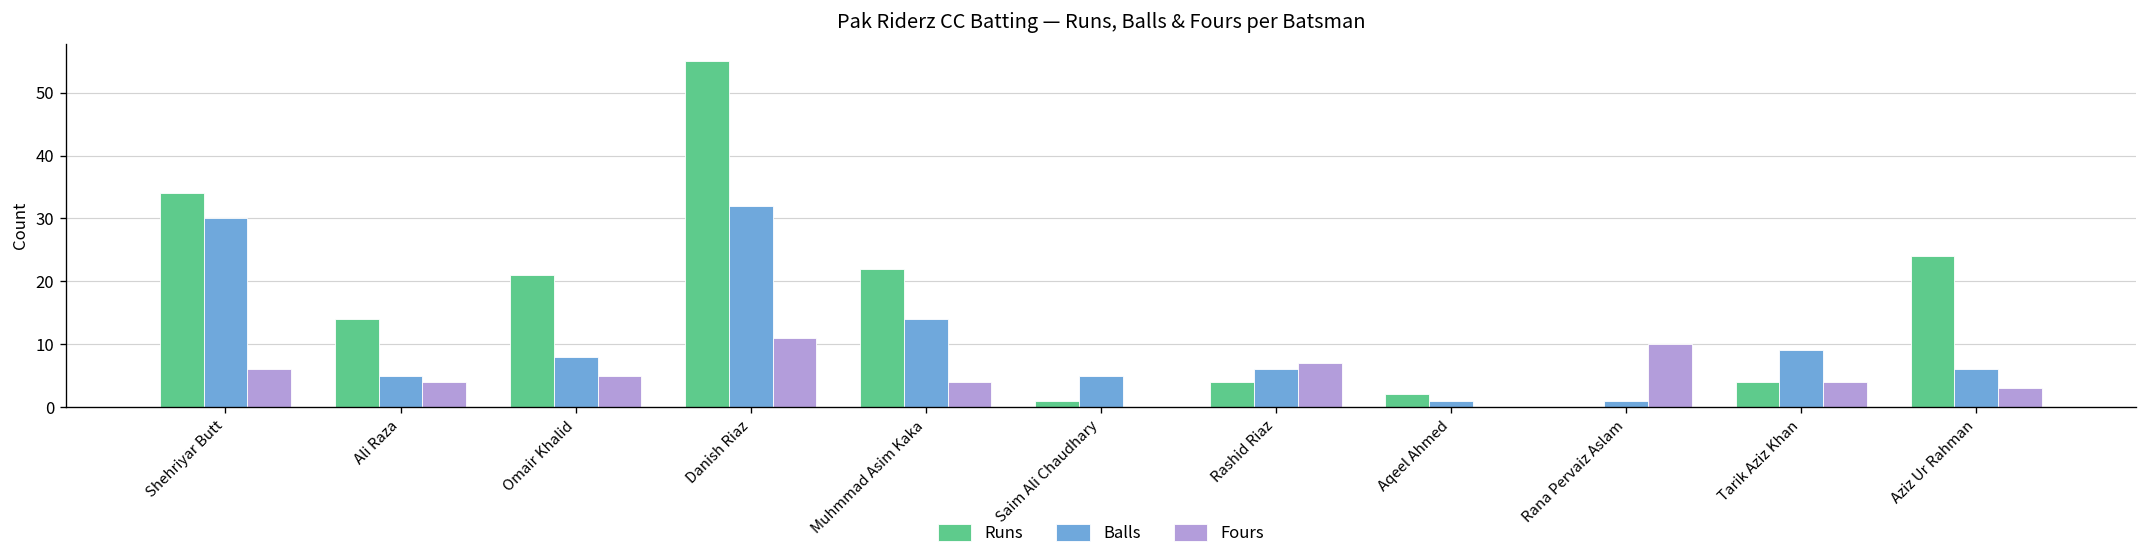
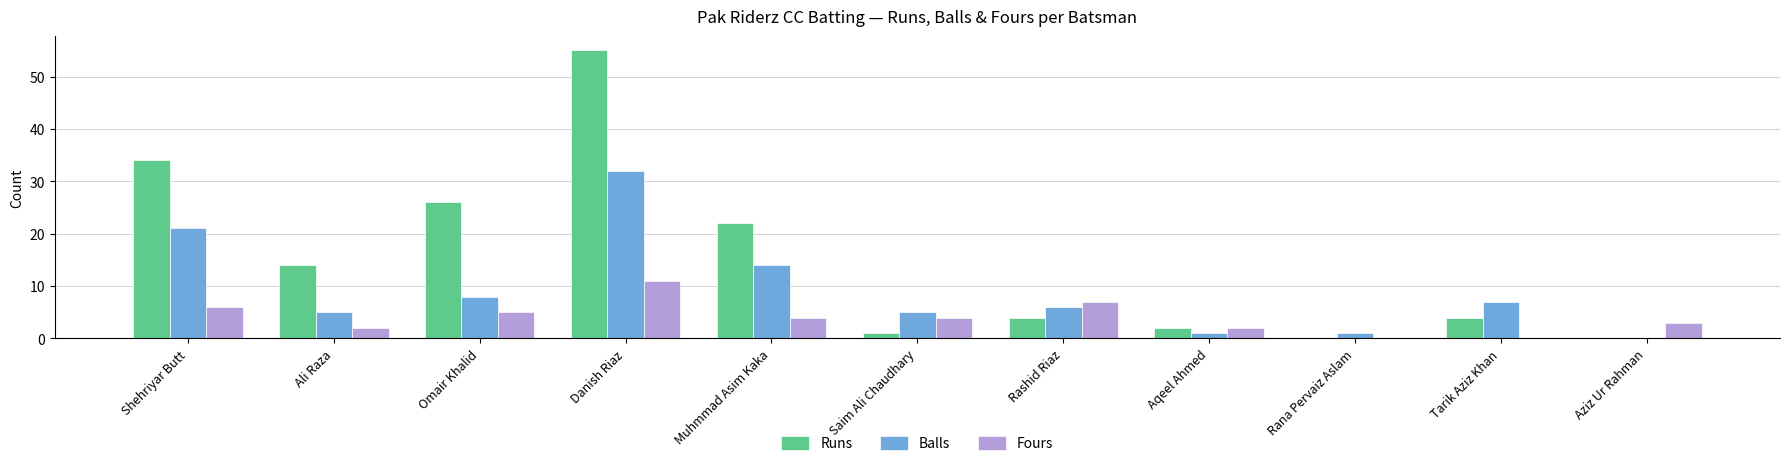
Balls, Shehriyar Butt: 30 -> 21
Fours, Ali Raza: 4 -> 2
Runs, Omair Khalid: 21 -> 26
Fours, Saim Ali Chaudhary: 0 -> 4
Fours, Aqeel Ahmed: 0 -> 2
Fours, Rana Pervaiz Aslam: 10 -> 0
Balls, Tarik Aziz Khan: 9 -> 7
Fours, Tarik Aziz Khan: 4 -> 0
Runs, Aziz Ur Rahman: 24 -> 0
Balls, Aziz Ur Rahman: 6 -> 0
